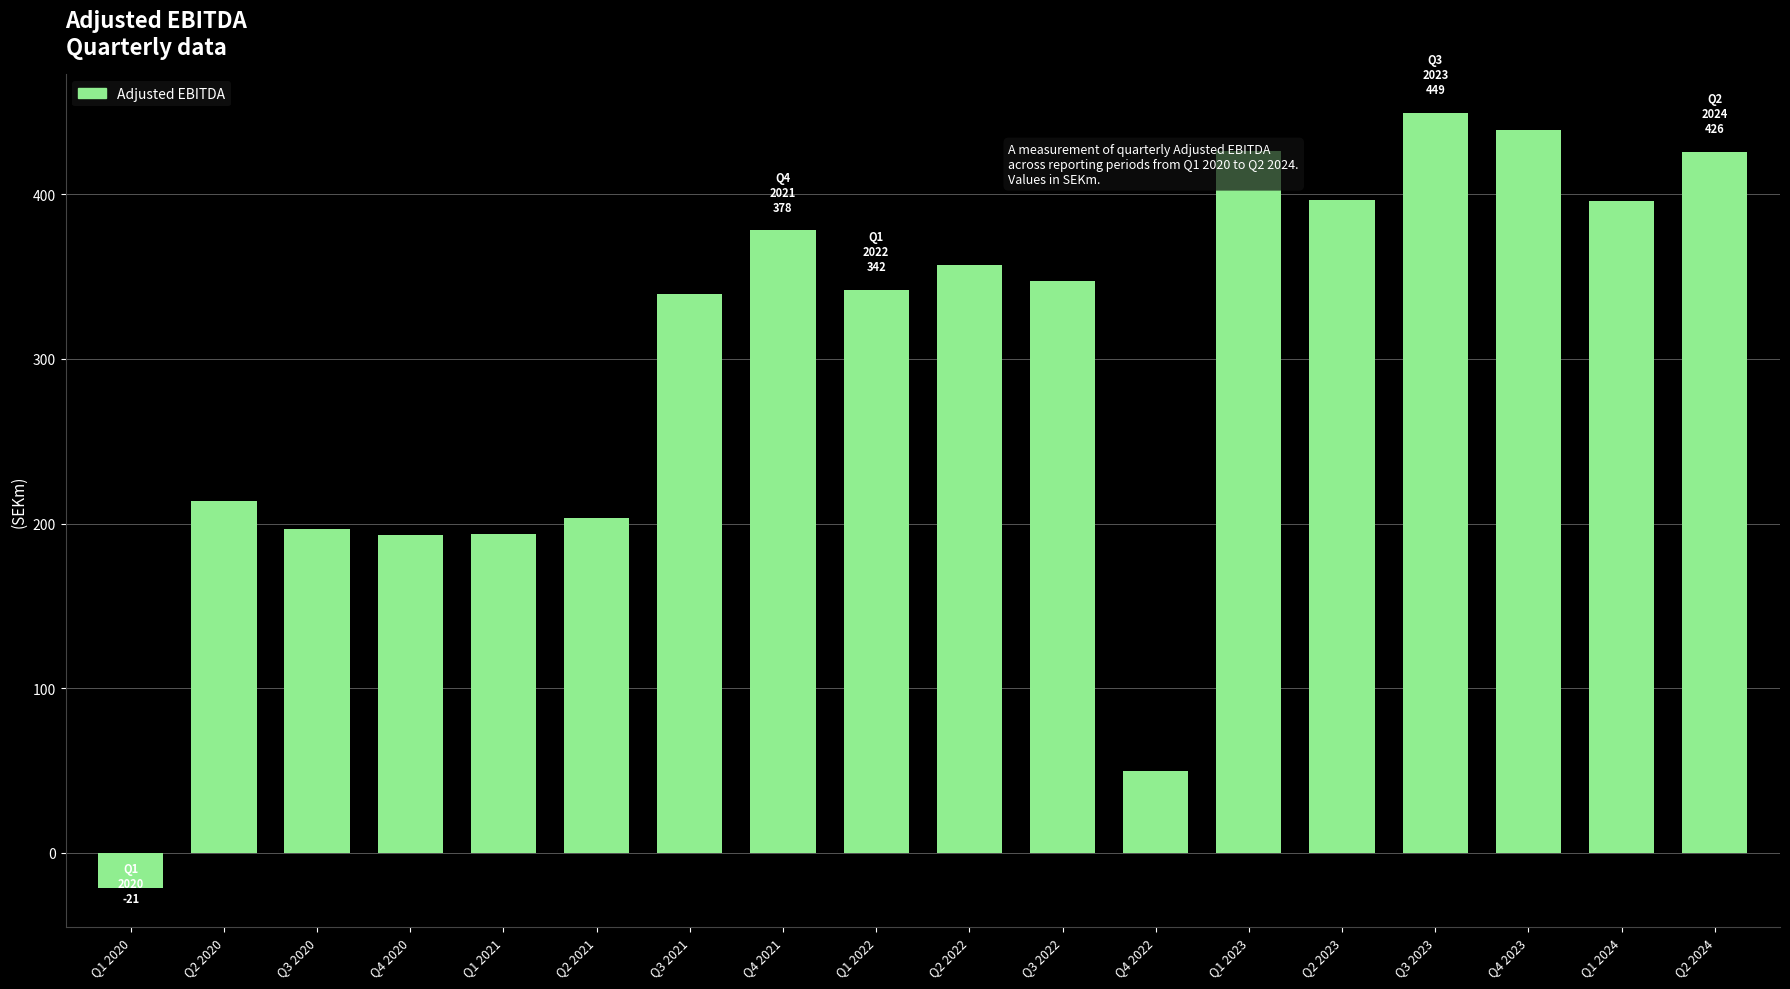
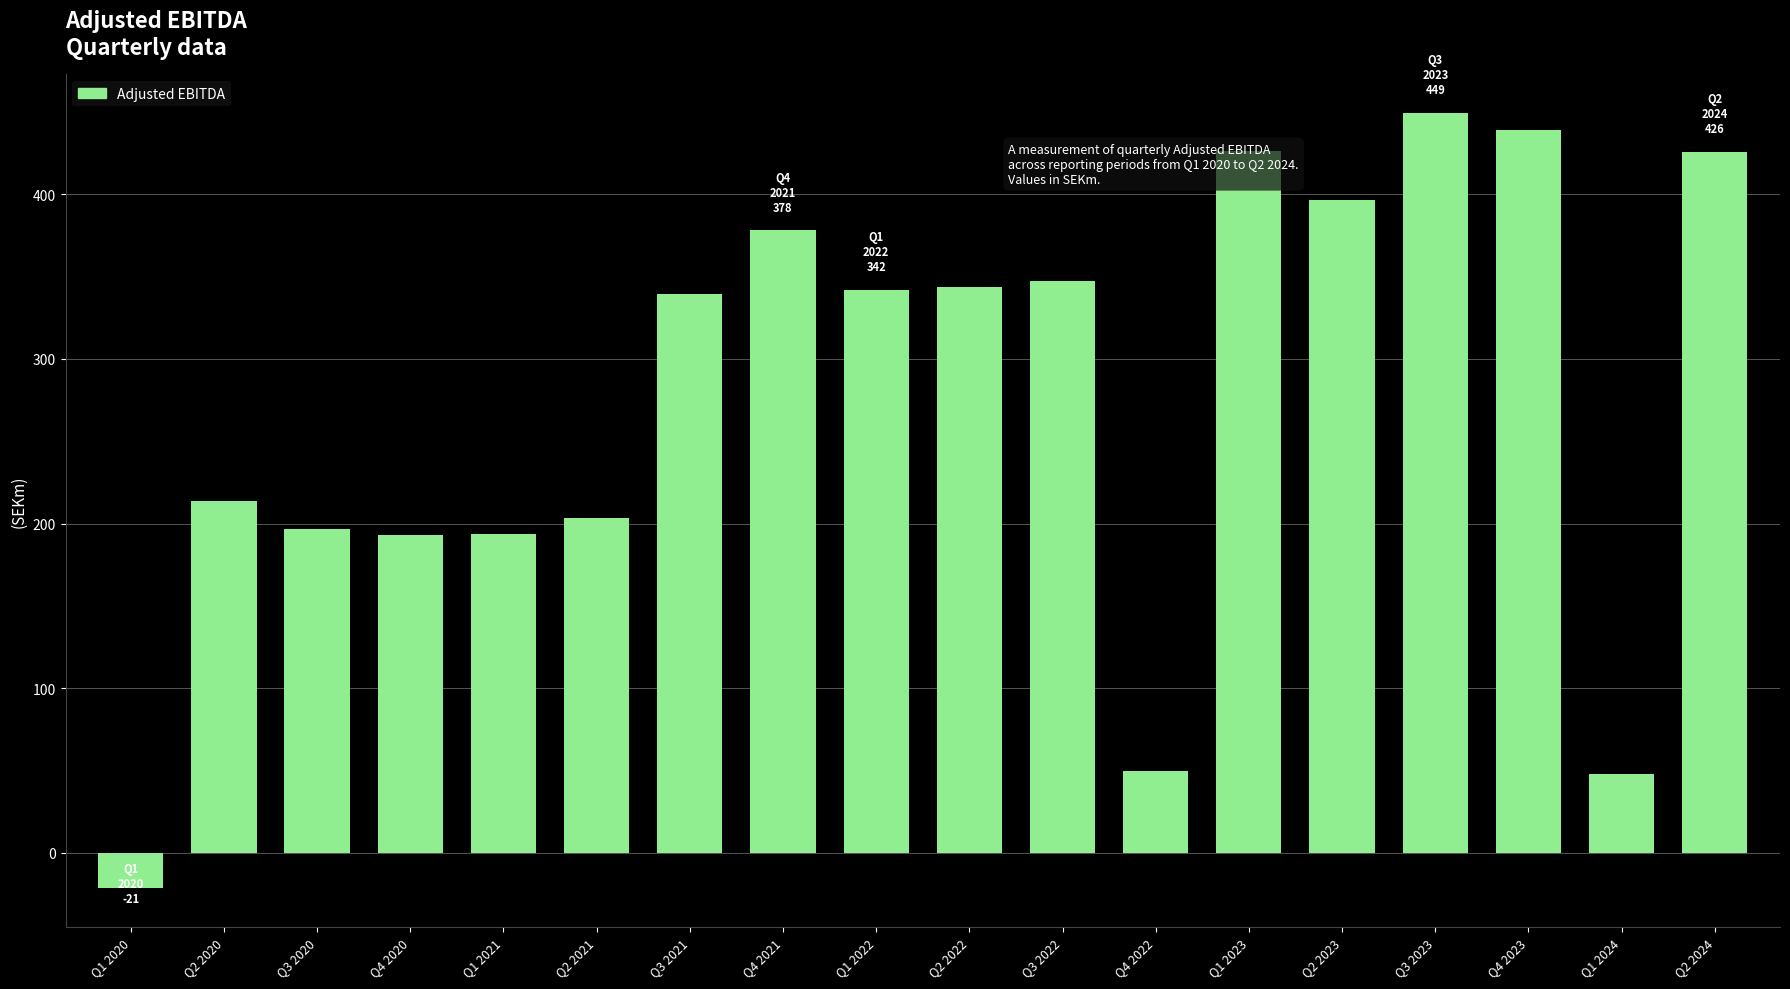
Q2 2022: 357 -> 344
Q1 2024: 396 -> 48
